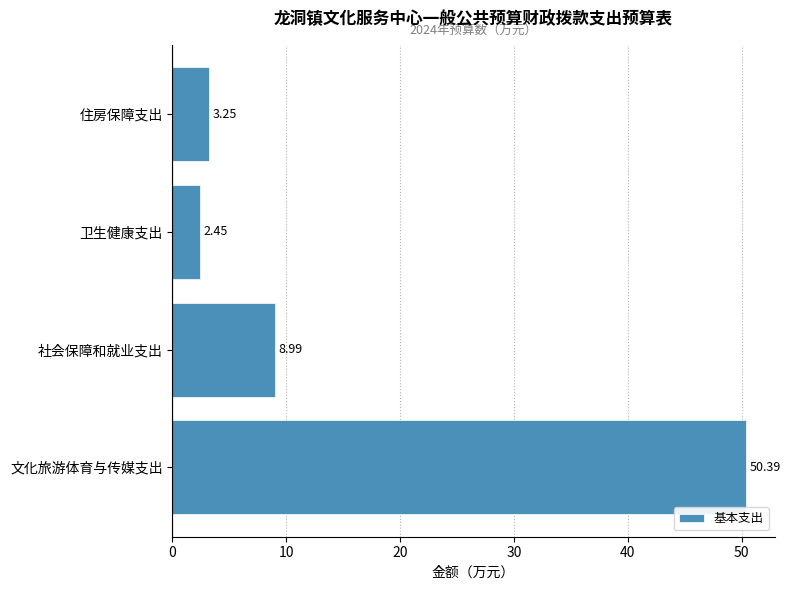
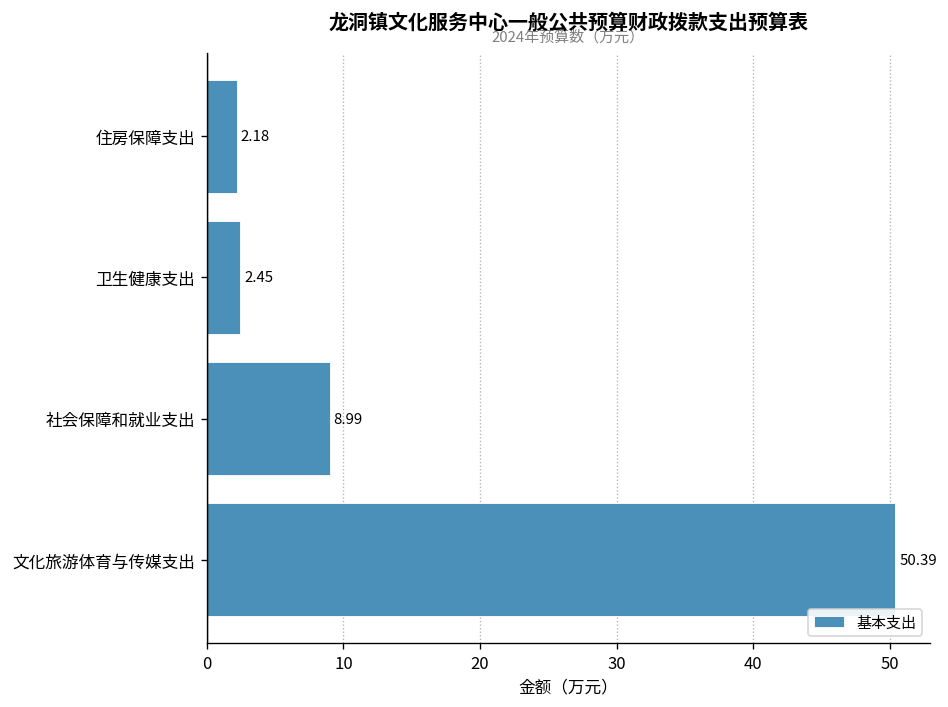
住房保障支出: 3.25 -> 2.18
